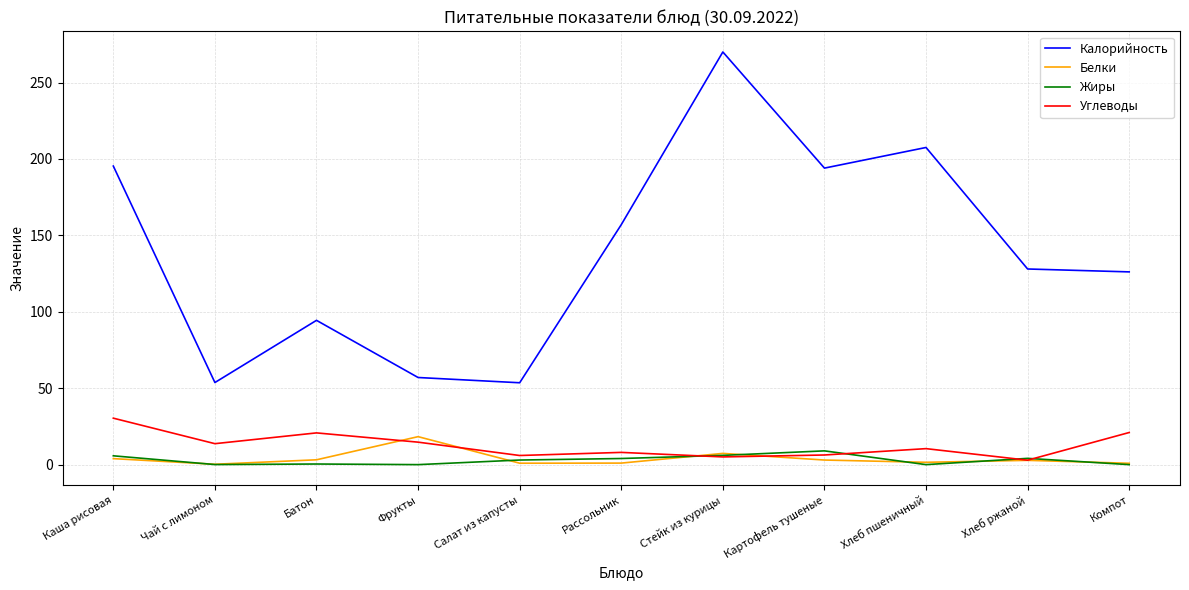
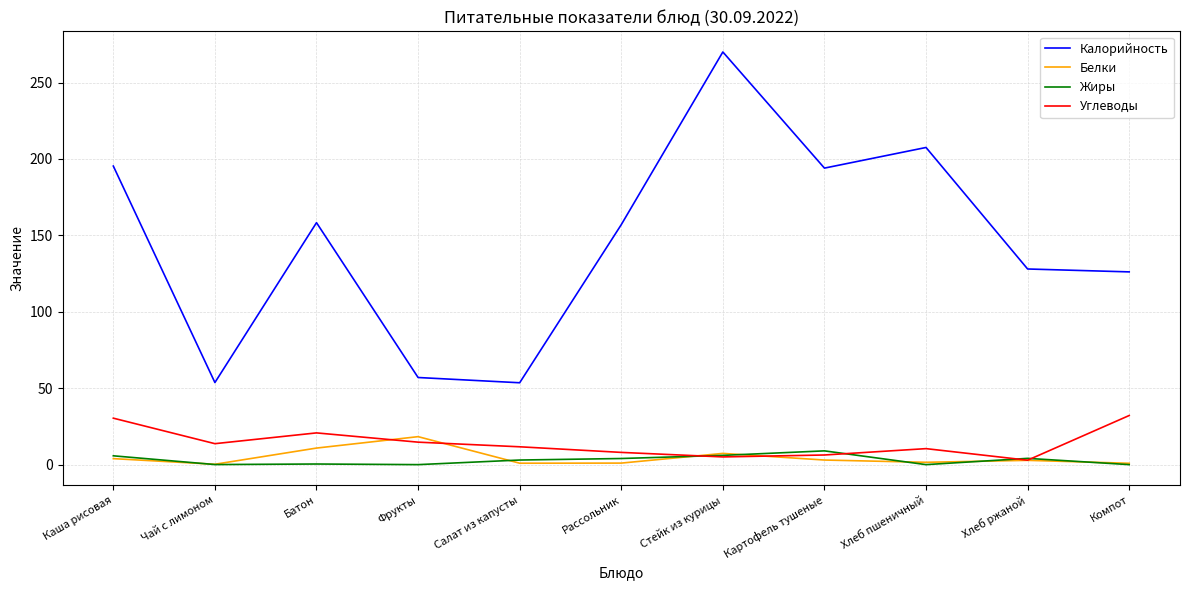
Калорийность, Батон: 94 -> 158
Белки, Батон: 3 -> 11
Углеводы, Салат из капусты: 6 -> 12
Углеводы, Компот: 21 -> 32
